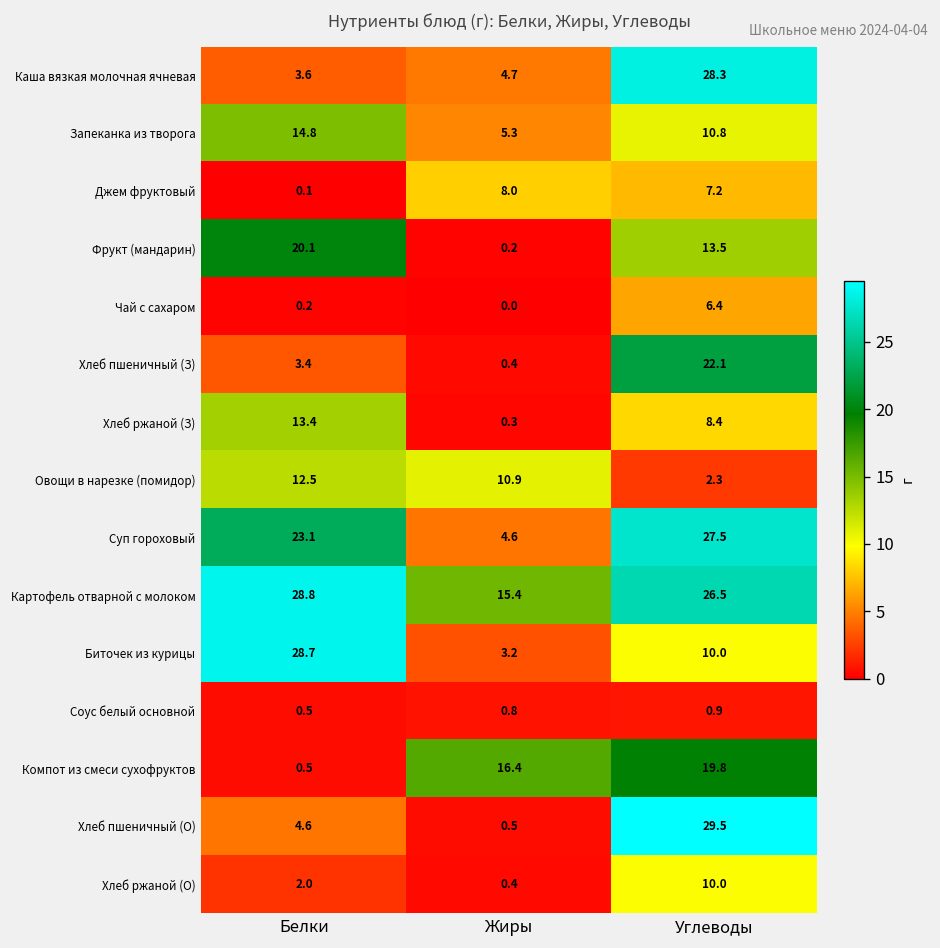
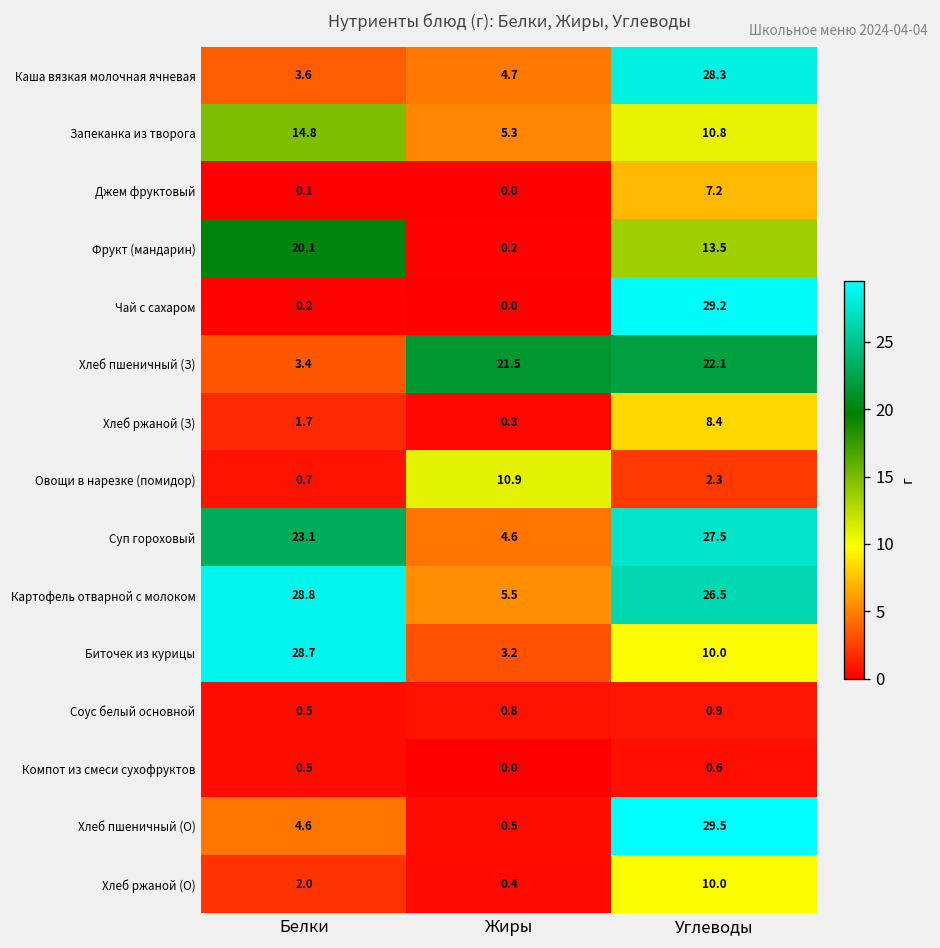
Джем фруктовый, Жиры: 8.0 -> 0.0
Чай с сахаром, Углеводы: 6.4 -> 29.2
Хлеб пшеничный (З), Жиры: 0.4 -> 21.5
Хлеб ржаной (З), Белки: 13.4 -> 1.7
Овощи в нарезке (помидор), Белки: 12.5 -> 0.7
Картофель отварной с молоком, Жиры: 15.4 -> 5.5
Компот из смеси сухофруктов, Жиры: 16.4 -> 0.0
Компот из смеси сухофруктов, Углеводы: 19.8 -> 0.6
